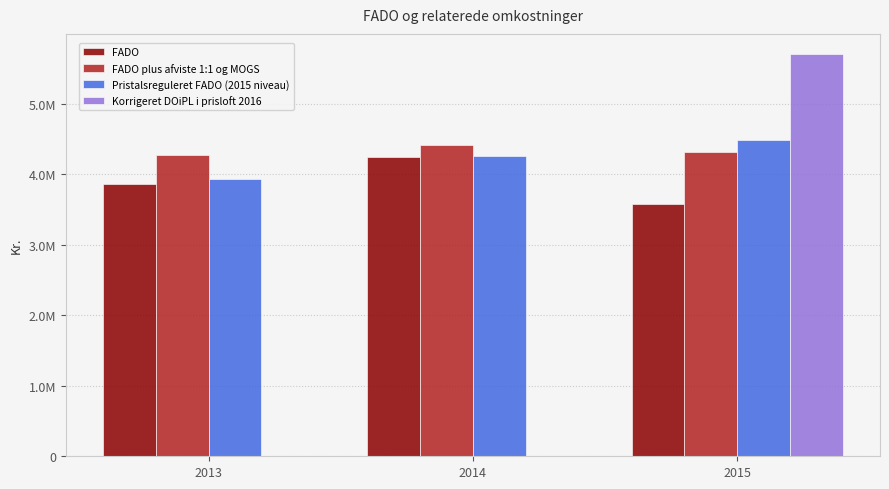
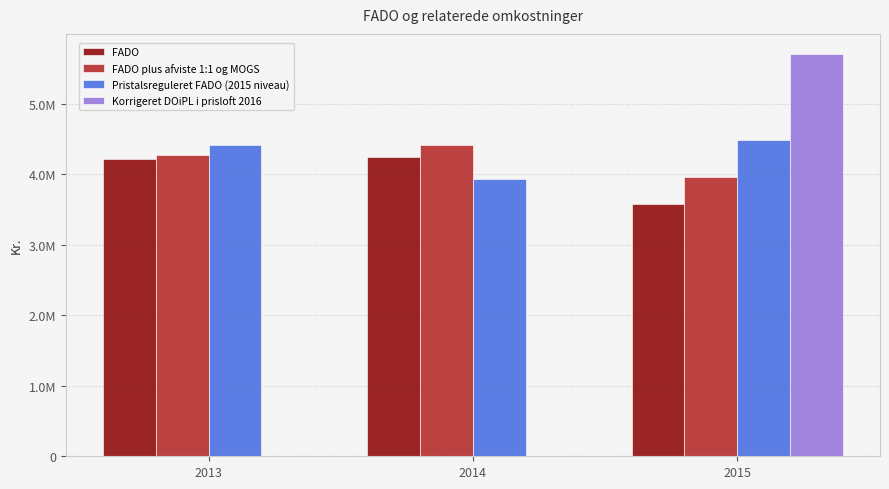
FADO, 2013: 3900000 -> 4200000
Pristalsreguleret FADO (2015 niveau), 2013: 3900000 -> 4400000
Pristalsreguleret FADO (2015 niveau), 2014: 4300000 -> 3900000
FADO plus afviste 1:1 og MOGS, 2015: 4300000 -> 4000000
